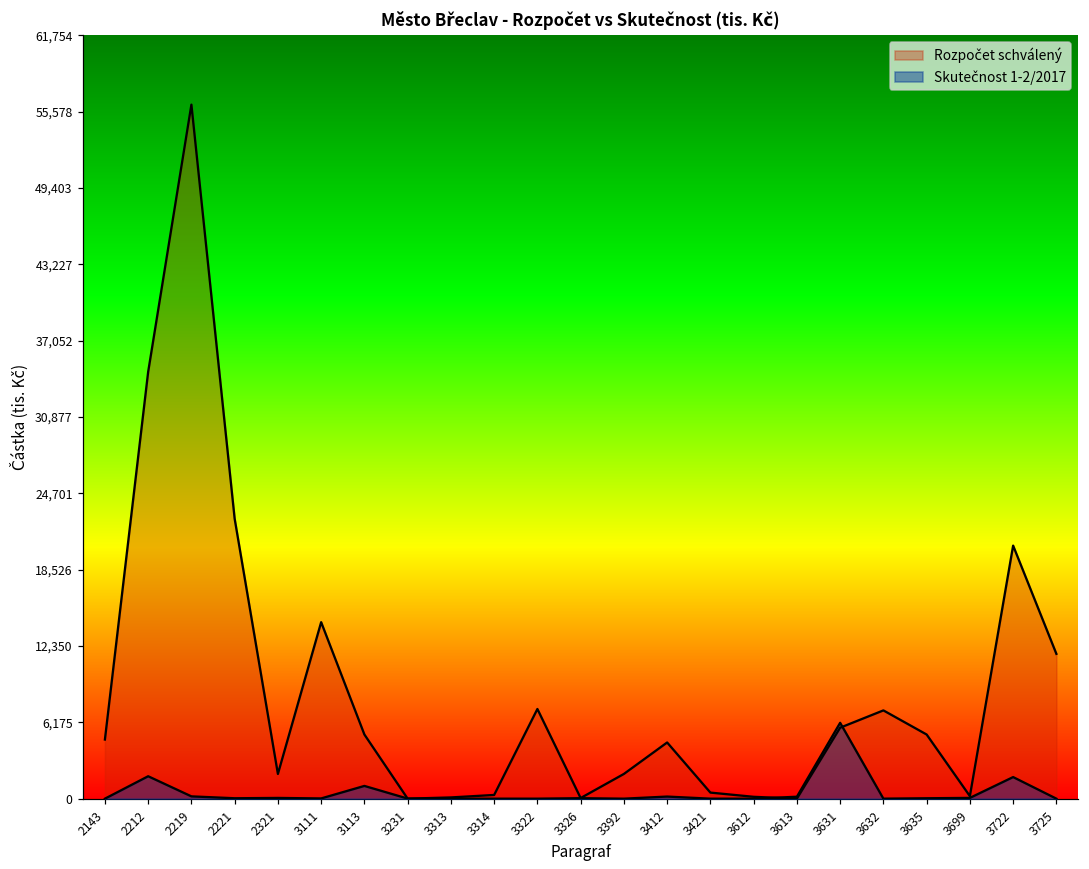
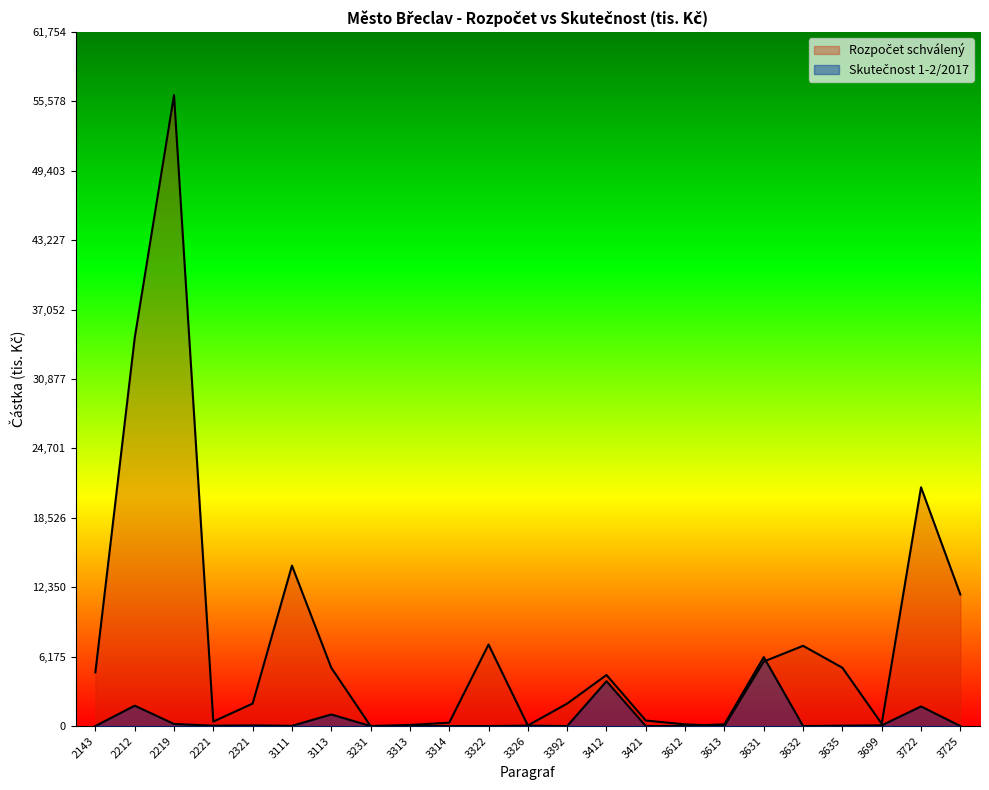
Rozpočet schválený, 2221: 22,600 -> 400
Skutečnost 1-2/2017, 3412: 200 -> 4,000
Rozpočet schválený, 3722: 20,500 -> 21,200
